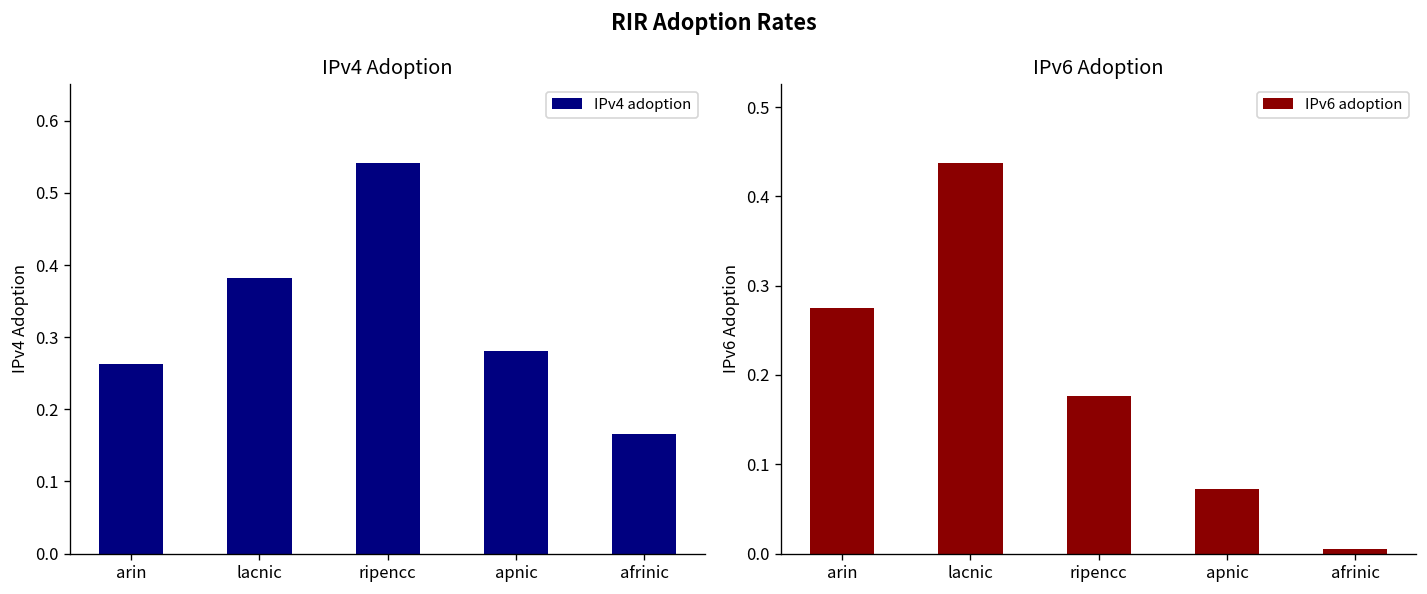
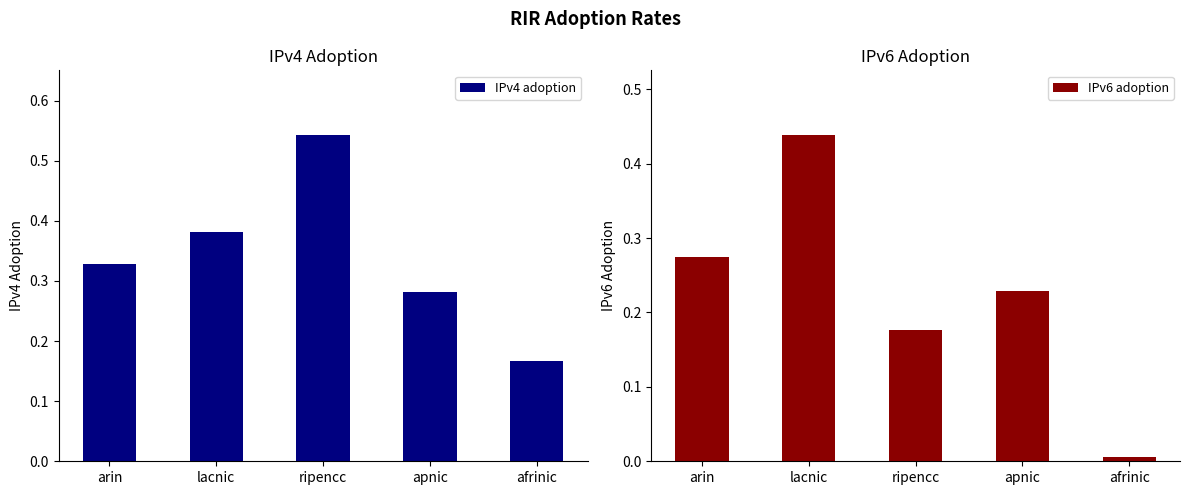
IPv4 Adoption, arin: 0.26 -> 0.33
IPv6 Adoption, apnic: 0.07 -> 0.23
